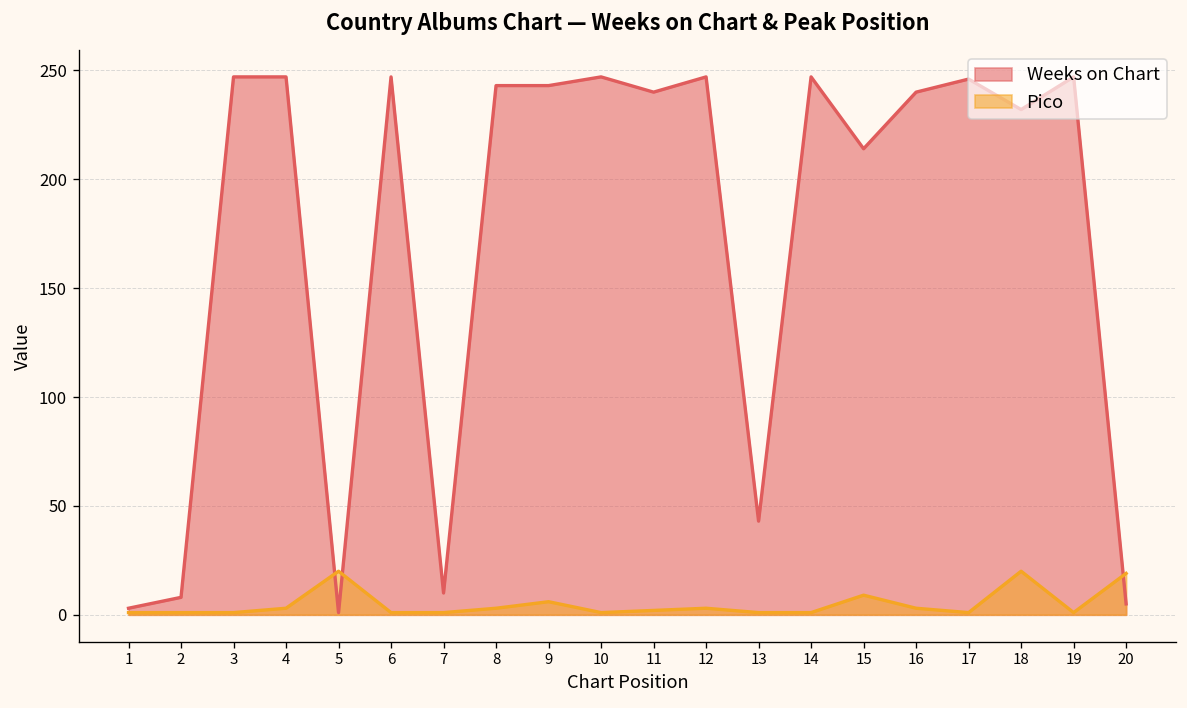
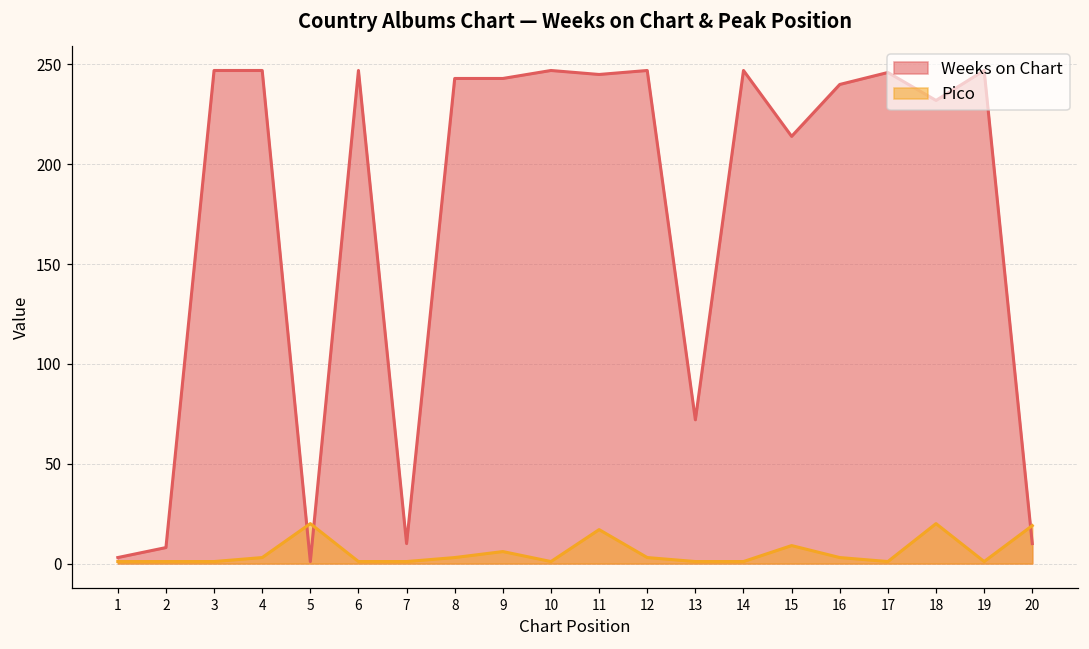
Weeks on Chart, 11: 240 -> 245
Pico, 11: 2 -> 17
Weeks on Chart, 13: 43 -> 72
Weeks on Chart, 20: 5 -> 10
